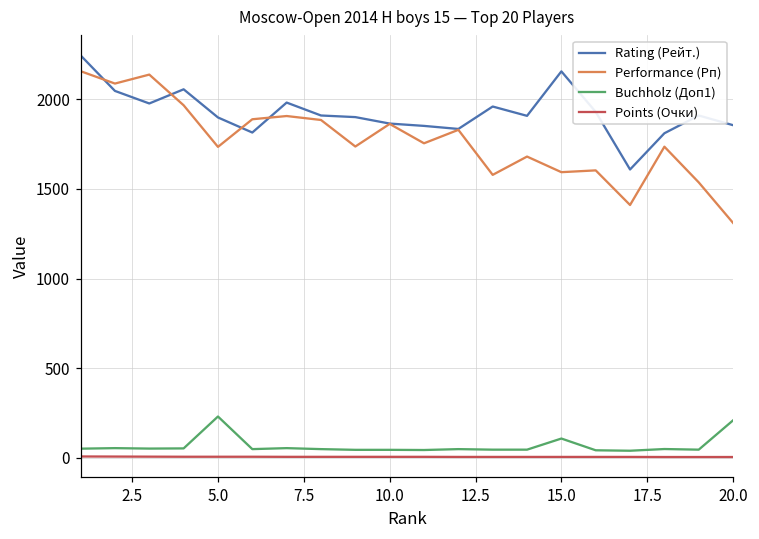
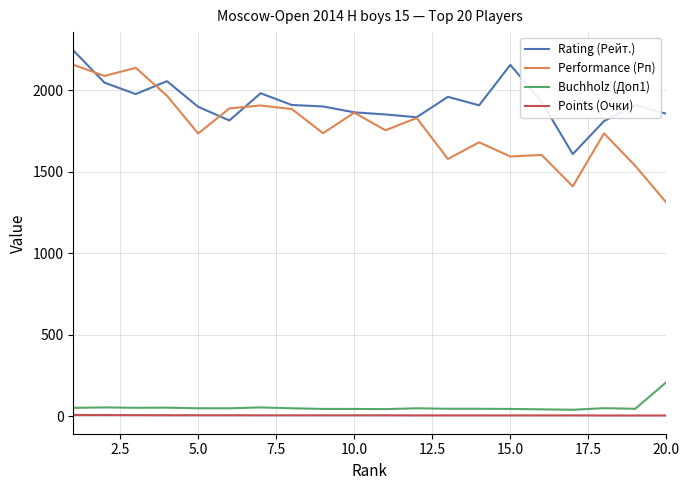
Buchholz (Доп1), 5.0: 230 -> 50
Buchholz (Доп1), 15.0: 110 -> 50
